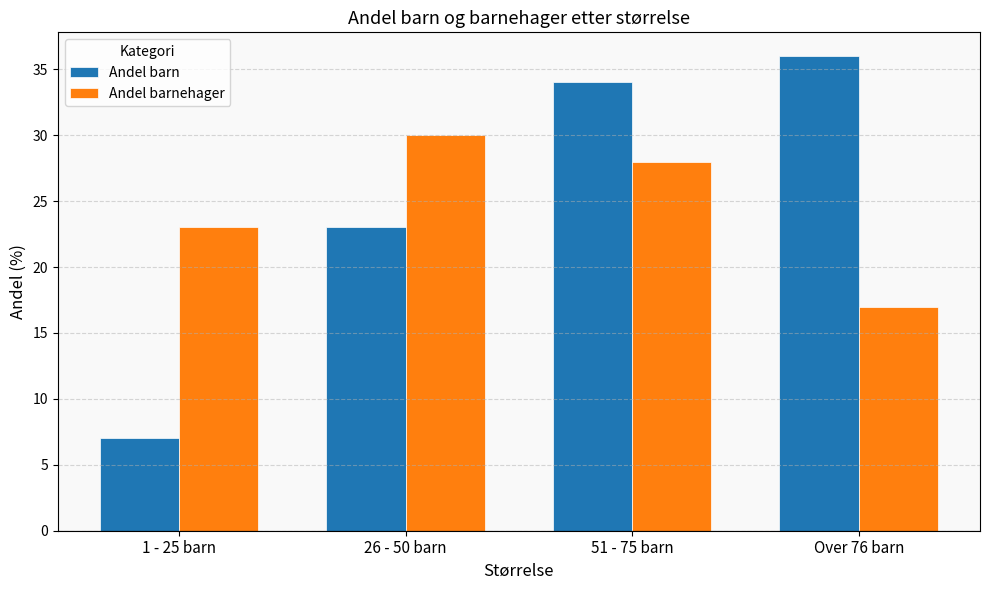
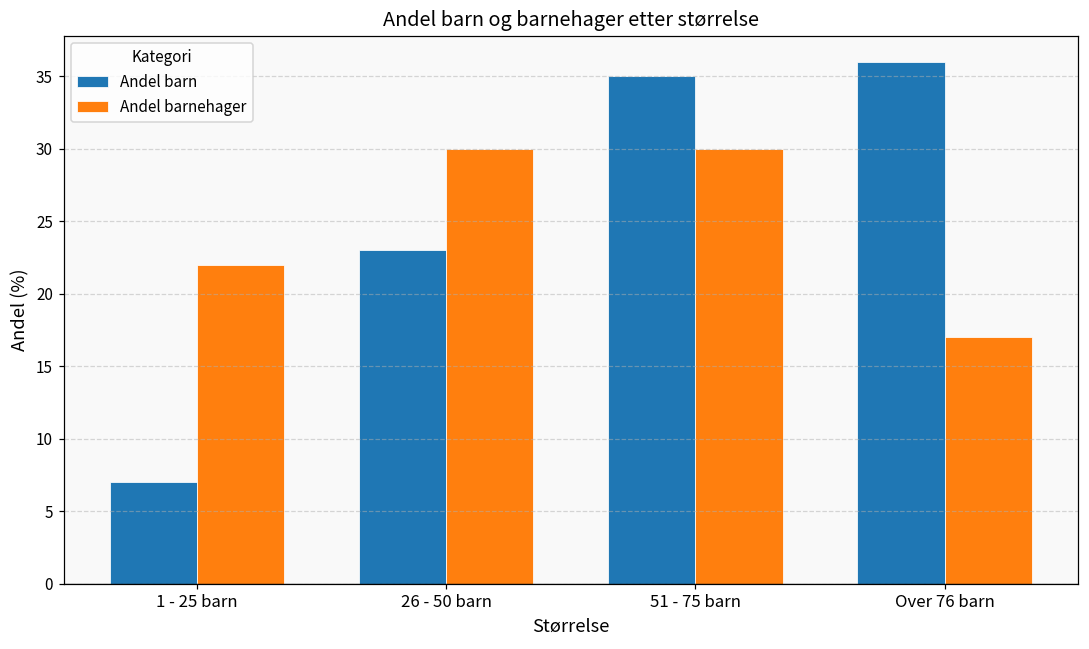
Andel barnehager, 1 - 25 barn: 23 -> 22
Andel barn, 51 - 75 barn: 34 -> 35
Andel barnehager, 51 - 75 barn: 28 -> 30
